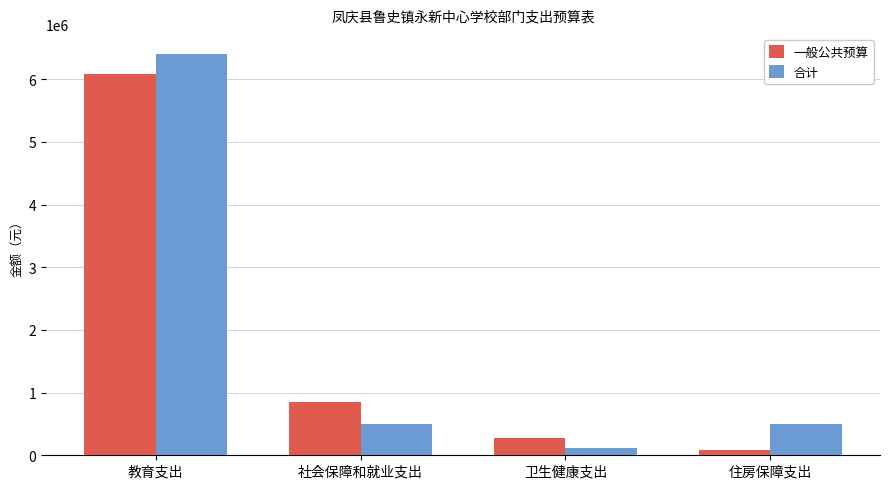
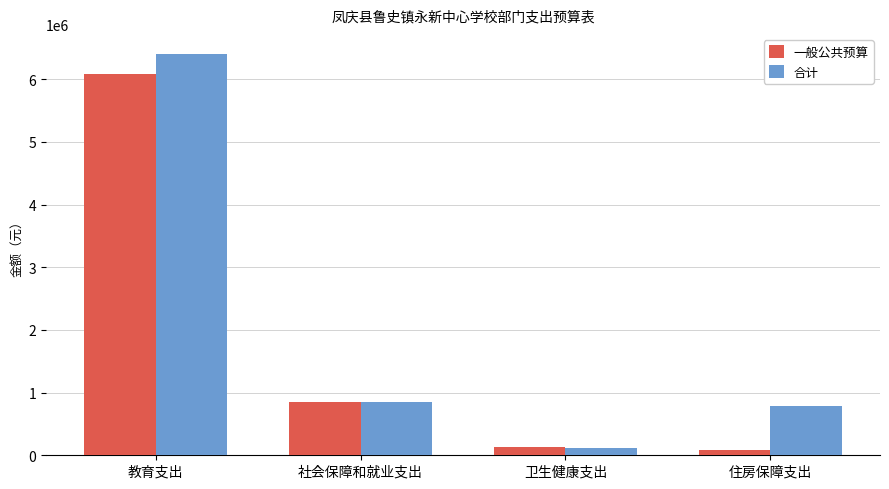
合计, 社会保障和就业支出: 500000 -> 800000
一般公共预算, 卫生健康支出: 300000 -> 100000
合计, 住房保障支出: 500000 -> 800000
